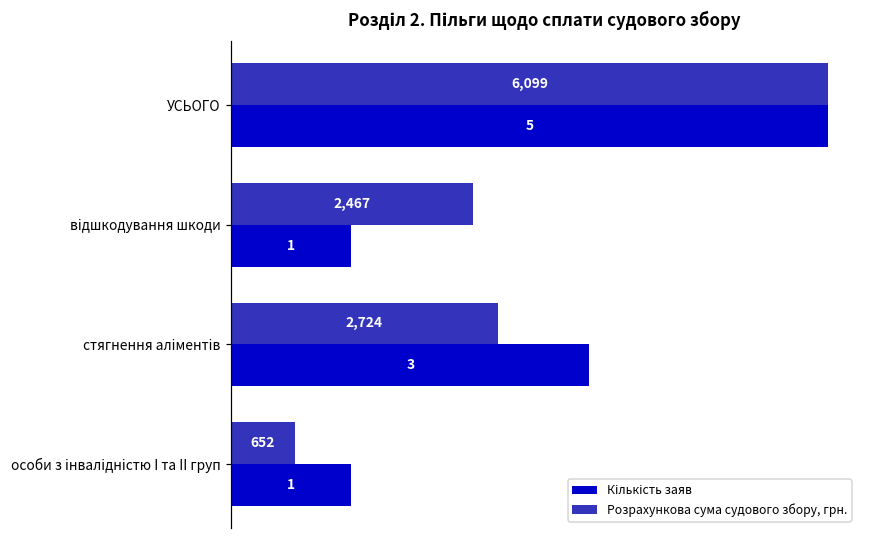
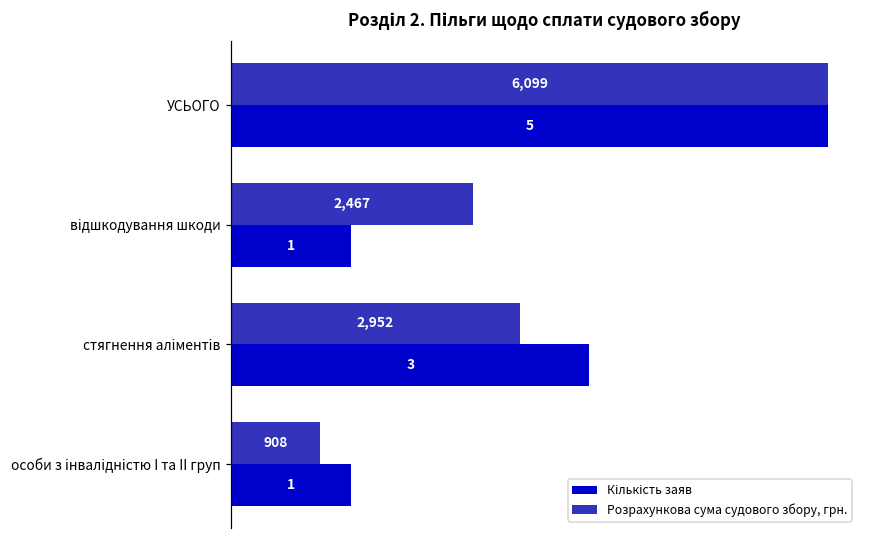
Розрахункова сума судового збору, грн., стягнення аліментів: 2,724 -> 2,952
Розрахункова сума судового збору, грн., особи з інвалідністю I та II груп: 652 -> 908
